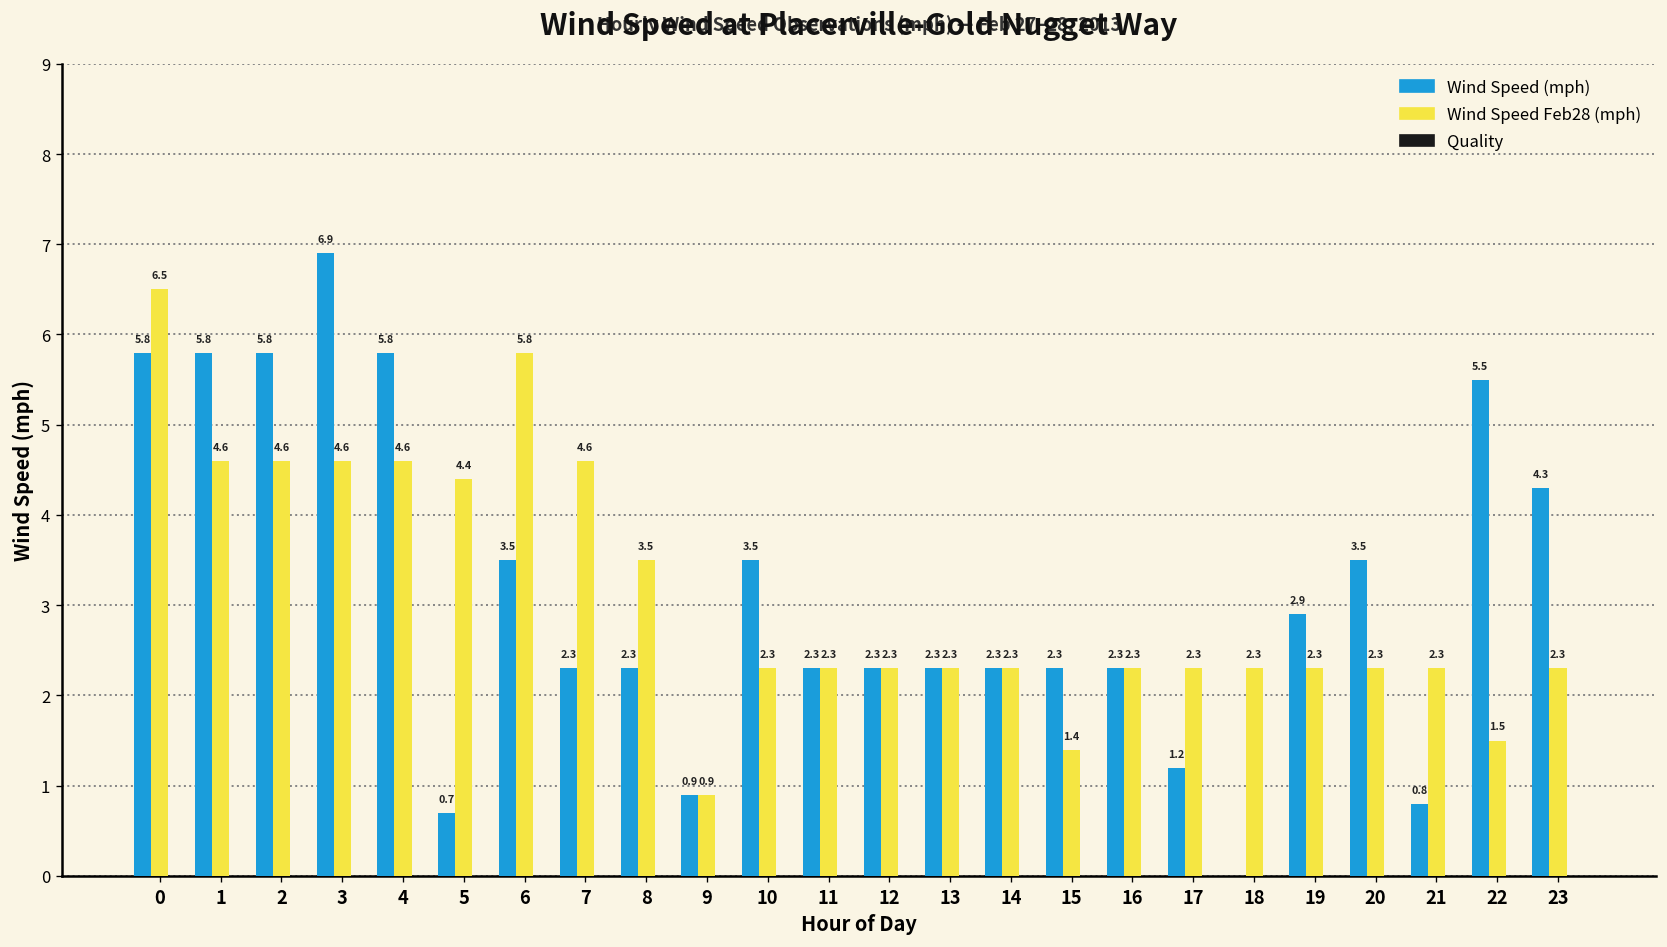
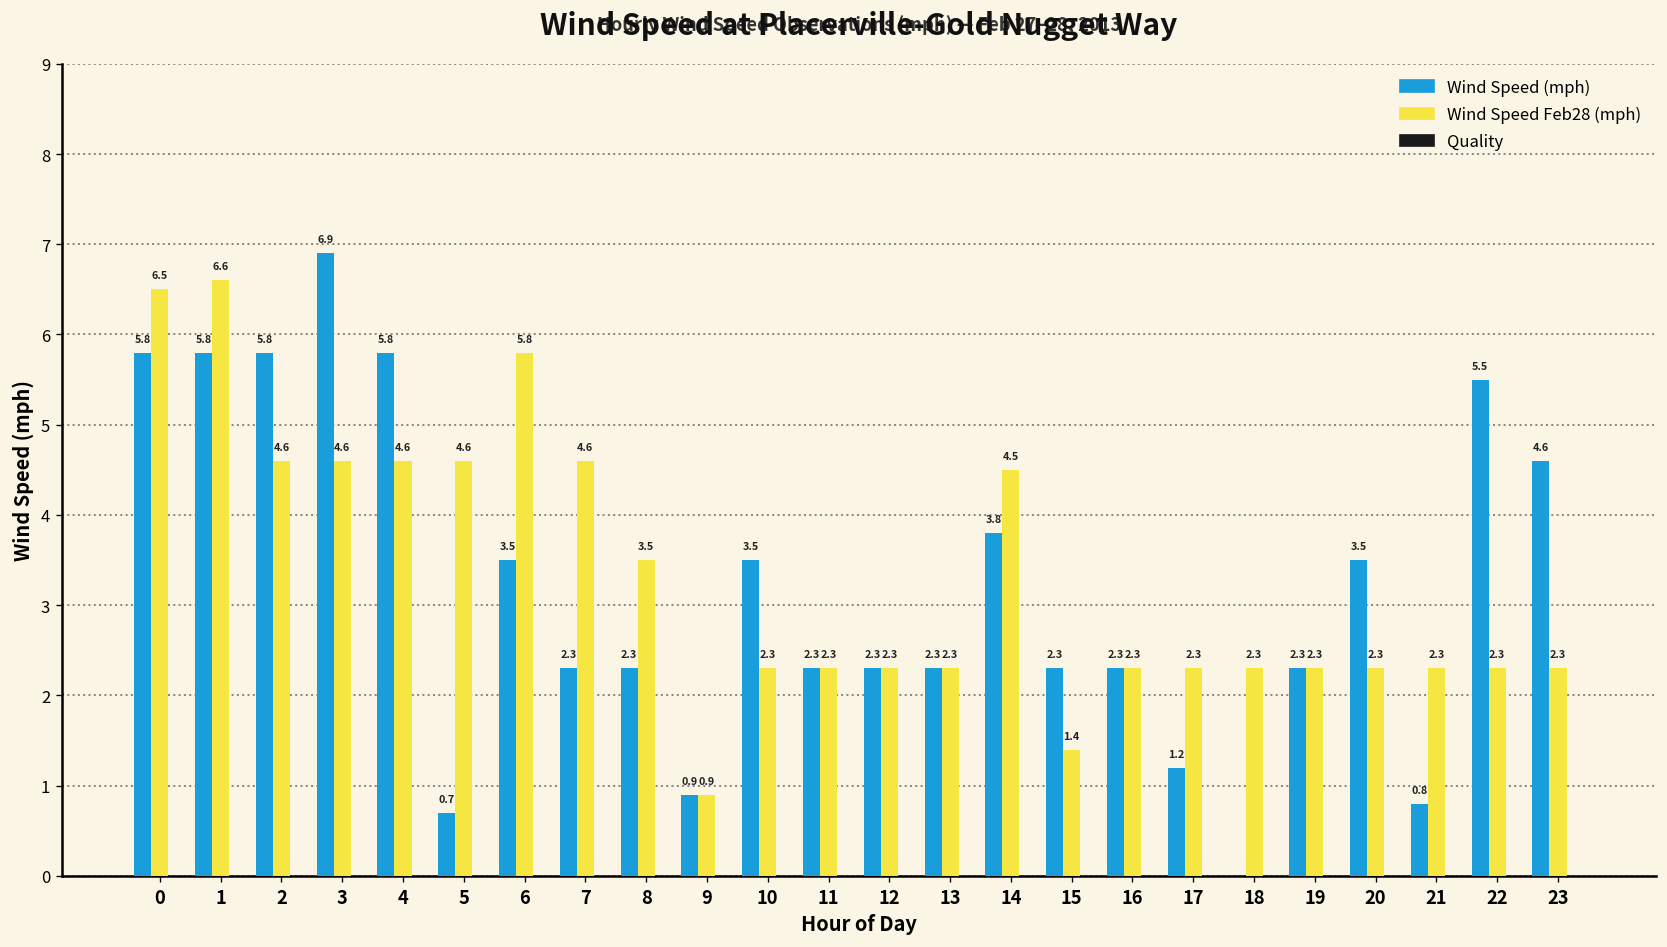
Wind Speed Feb28 (mph), 1: 4.6 -> 6.6
Wind Speed Feb28 (mph), 5: 4.4 -> 4.6
Wind Speed (mph), 14: 2.3 -> 3.8
Wind Speed Feb28 (mph), 14: 2.3 -> 4.5
Wind Speed (mph), 19: 2.9 -> 2.3
Wind Speed Feb28 (mph), 22: 1.5 -> 2.3
Wind Speed (mph), 23: 4.3 -> 4.6
